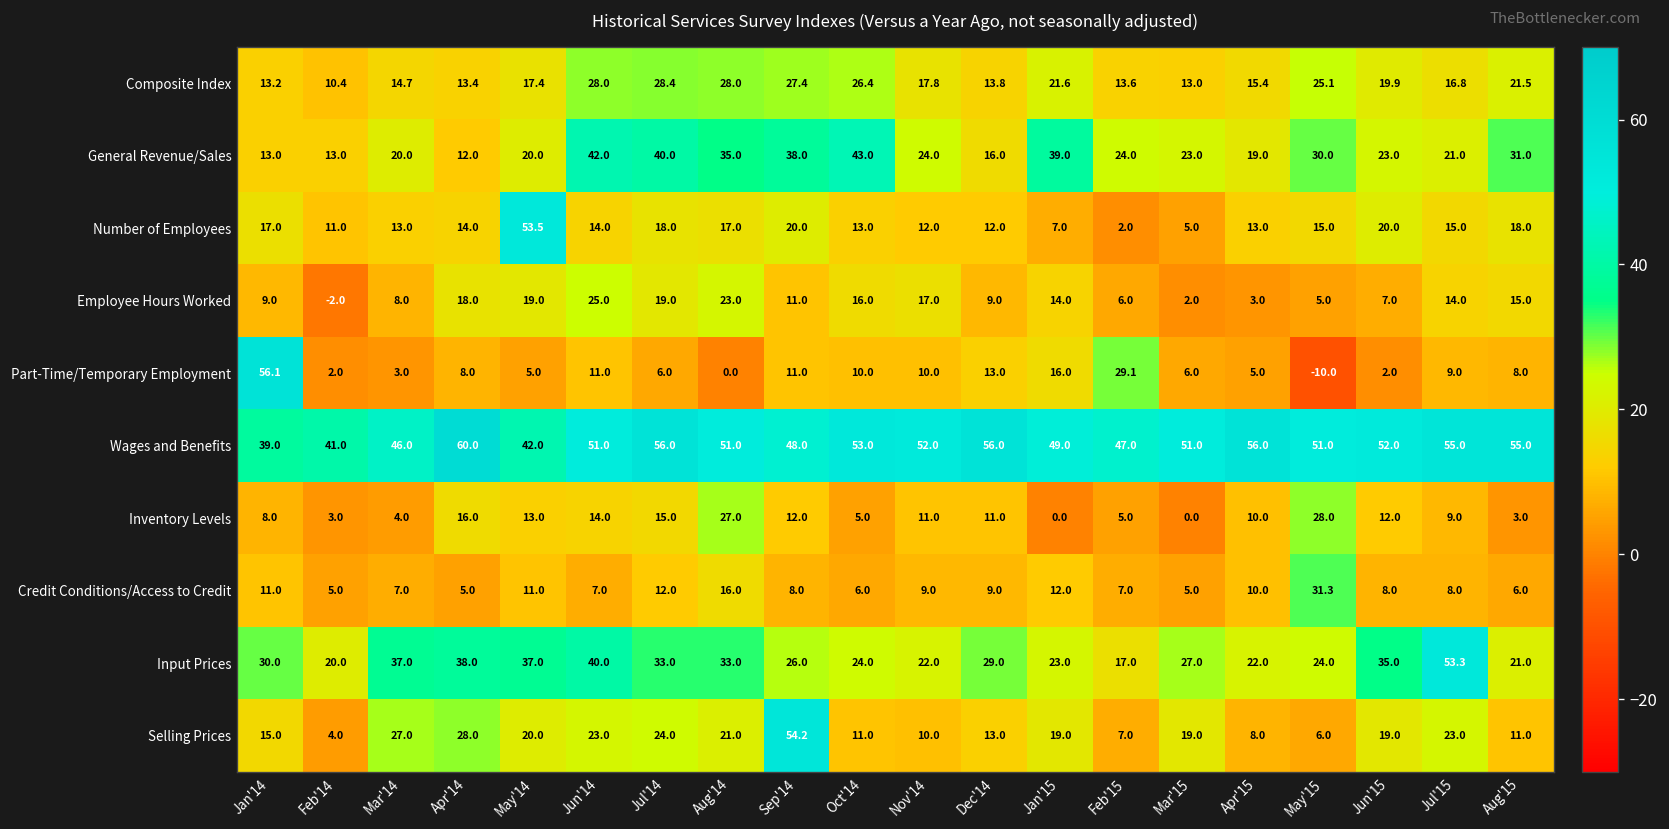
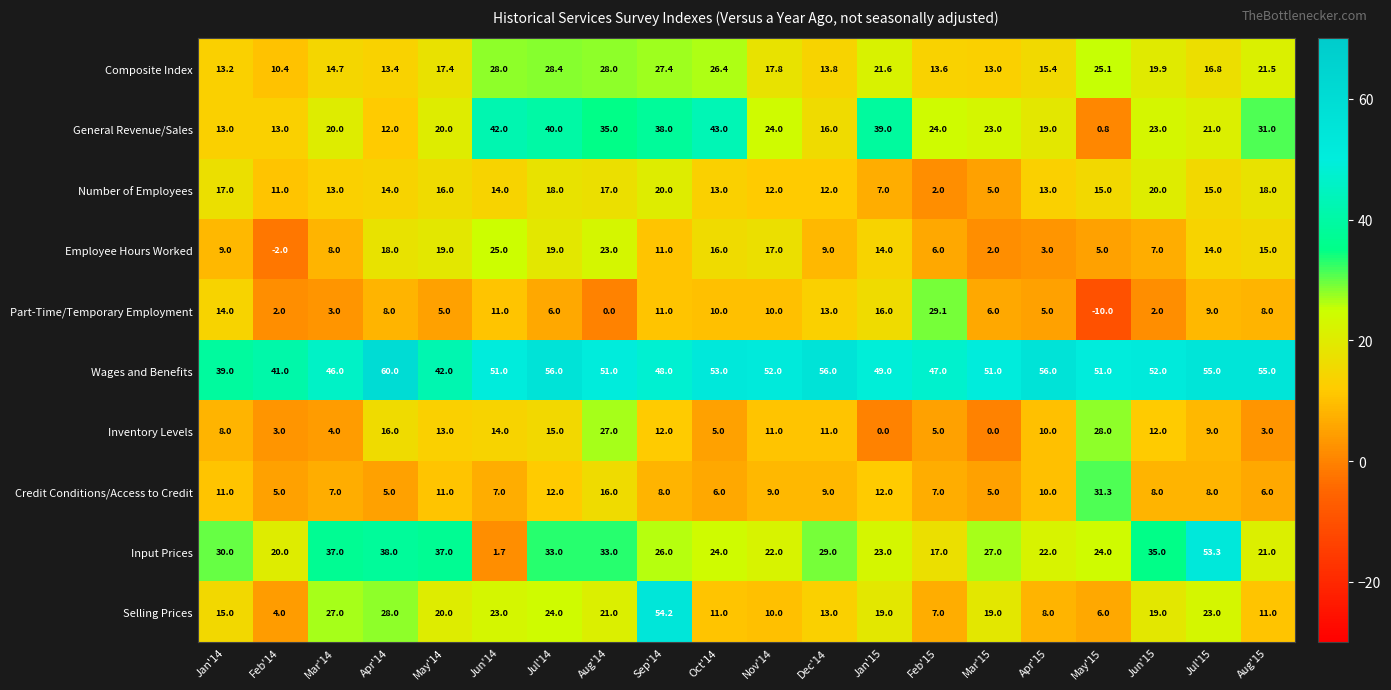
General Revenue/Sales, May'15: 30.0 -> 0.8
Number of Employees, May'14: 53.5 -> 16.0
Part-Time/Temporary Employment, Jan'14: 56.1 -> 14.0
Input Prices, Jun'14: 40.0 -> 1.7
